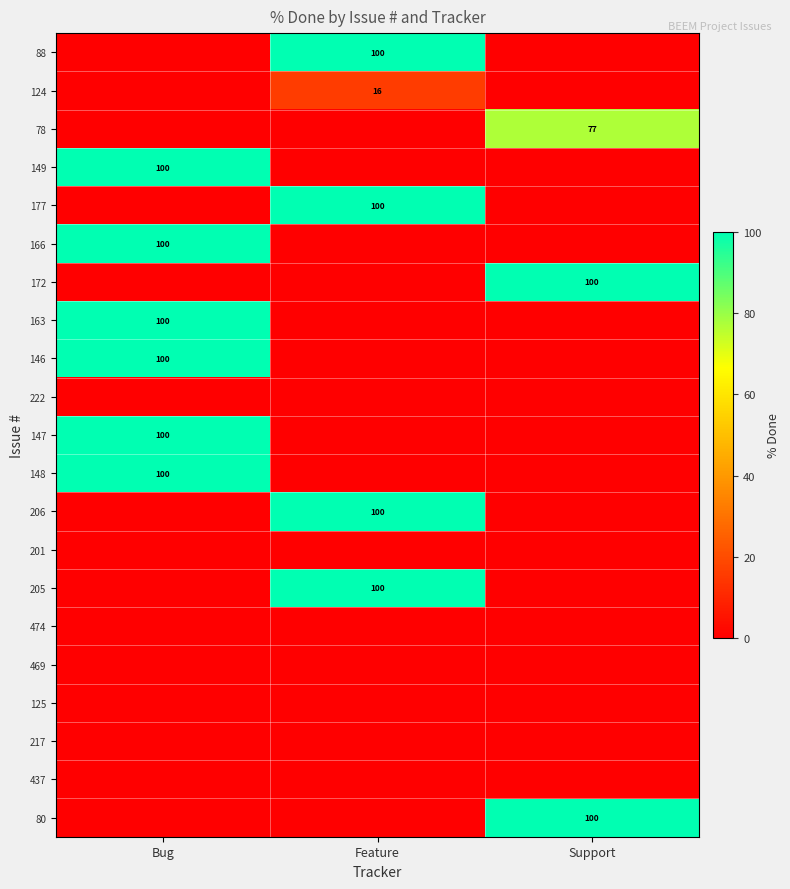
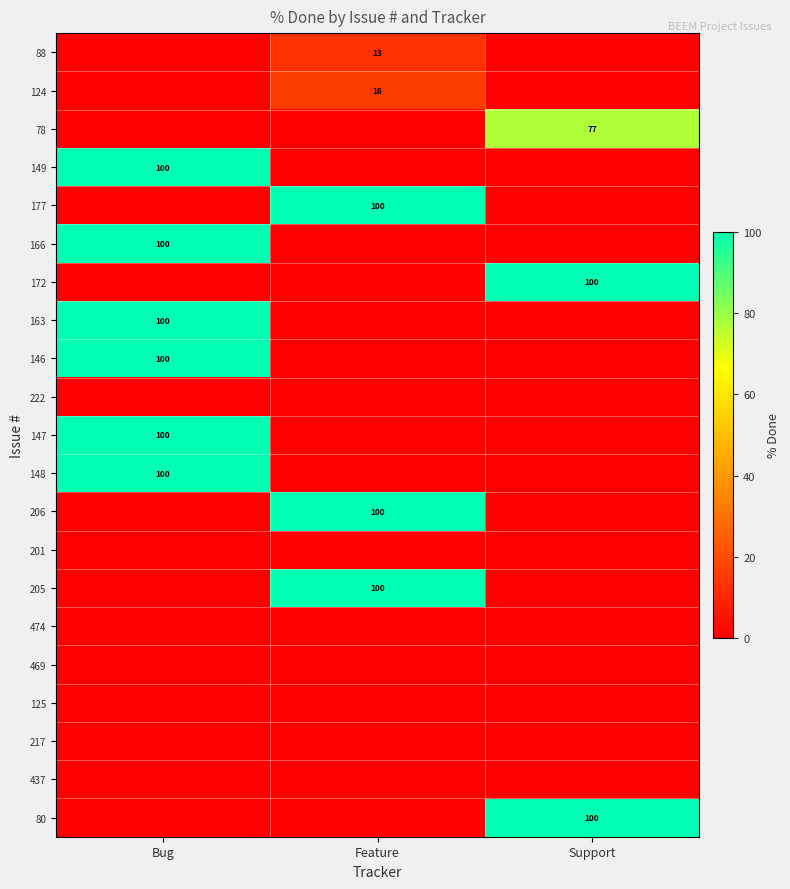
88, Feature: 100 -> 13
